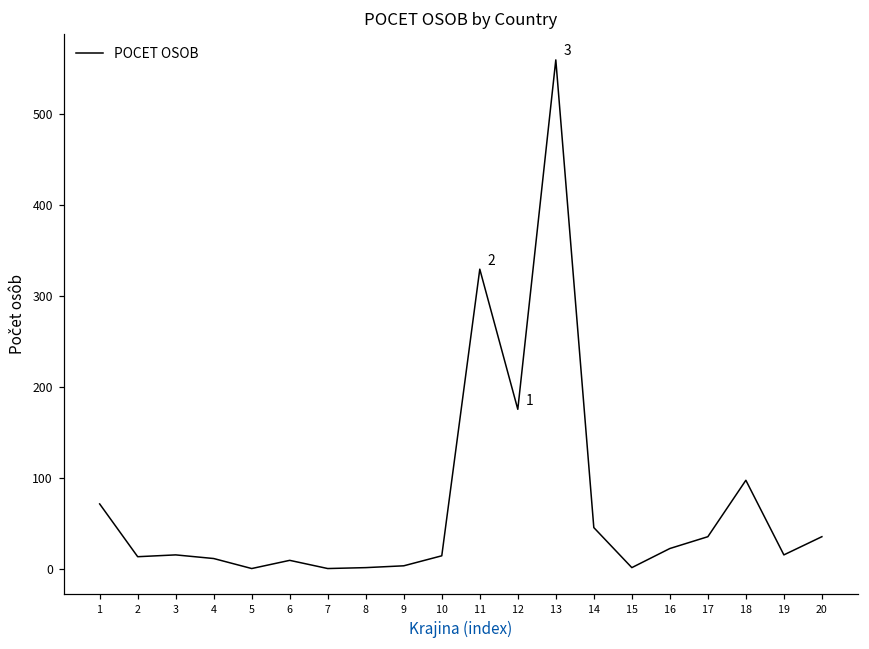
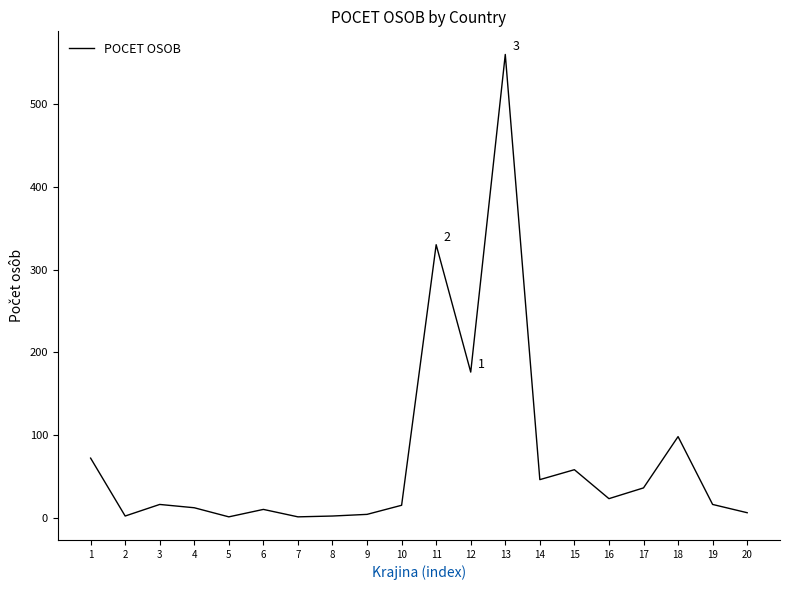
2: 10 -> 0
15: 0 -> 60
20: 40 -> 10
